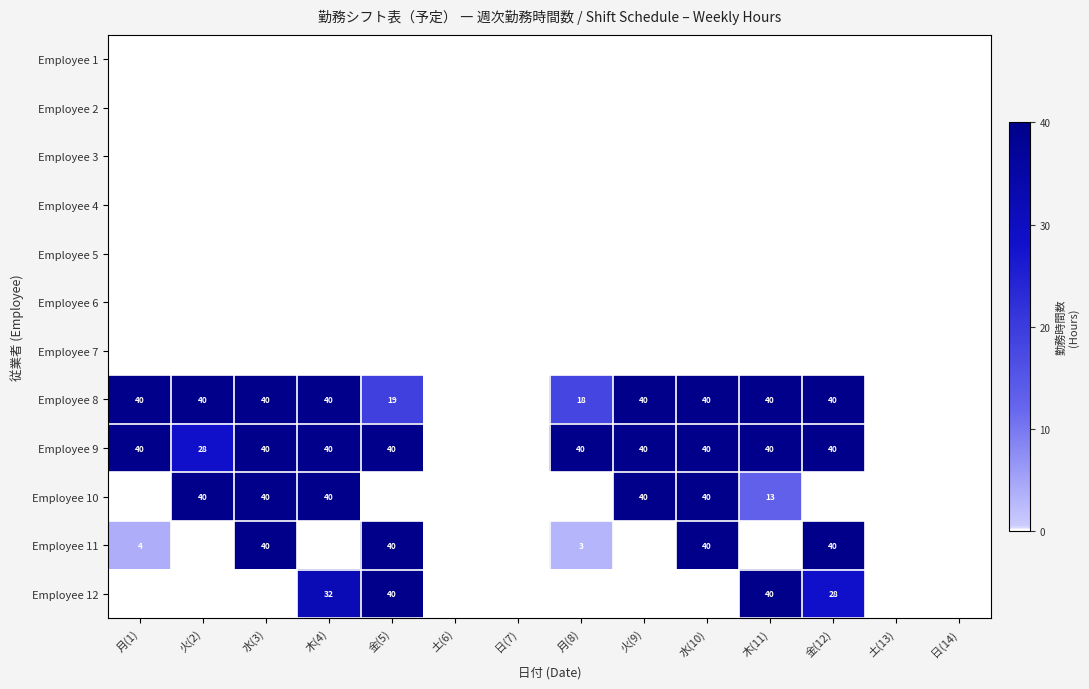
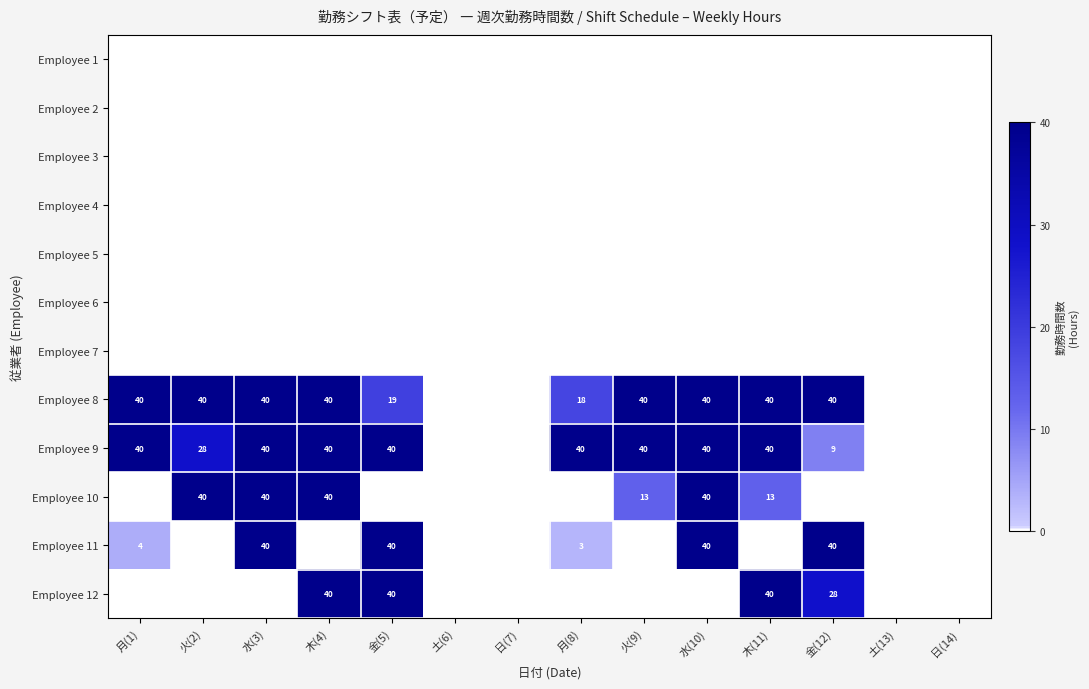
Employee 9, 金(12): 40 -> 9
Employee 10, 火(9): 40 -> 13
Employee 12, 木(4): 32 -> 40
